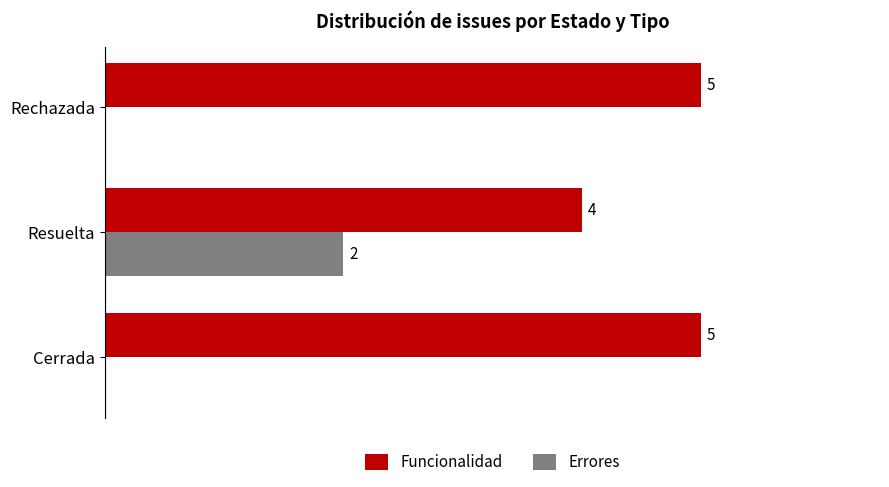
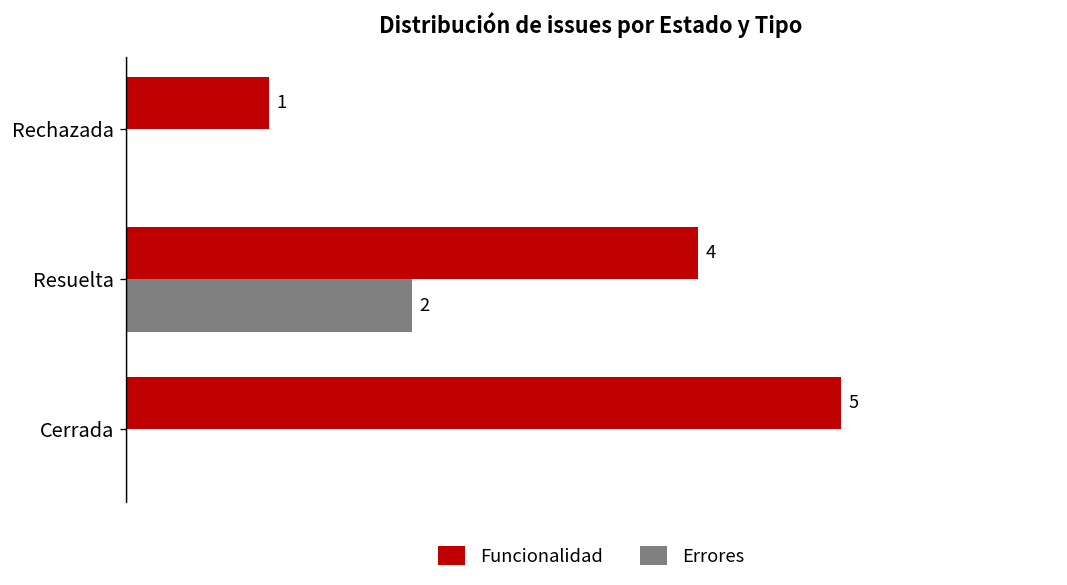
Funcionalidad, Rechazada: 5 -> 1
